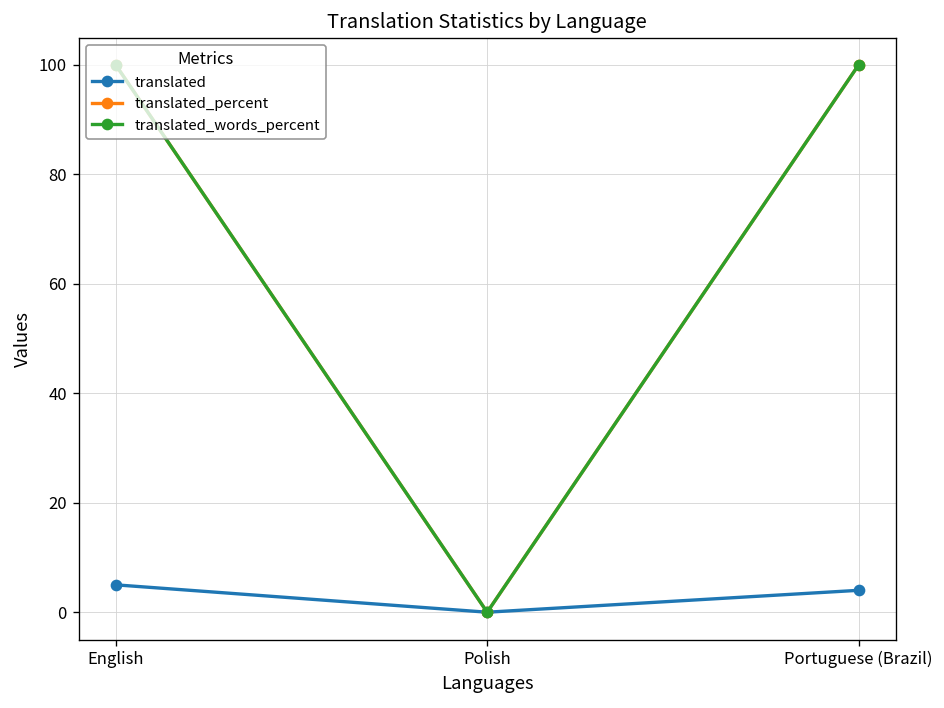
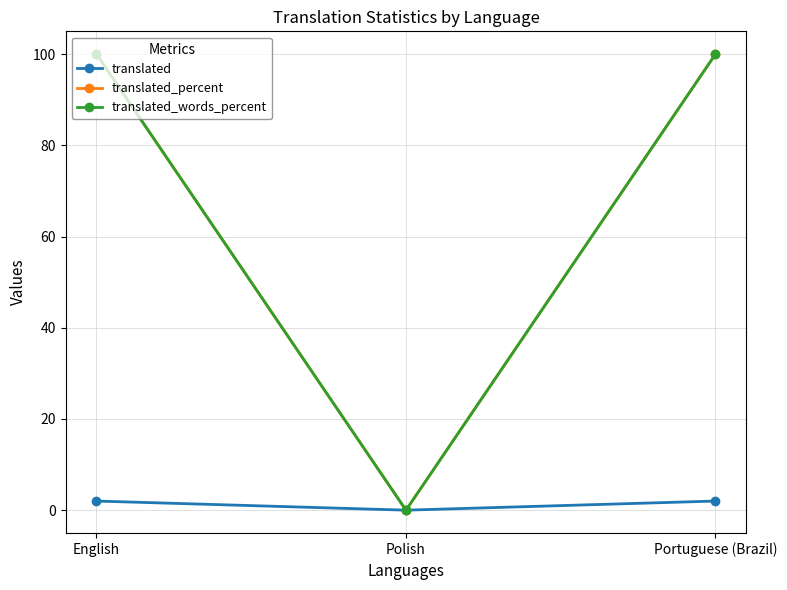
translated, English: 5 -> 2
translated, Portuguese (Brazil): 4 -> 2
